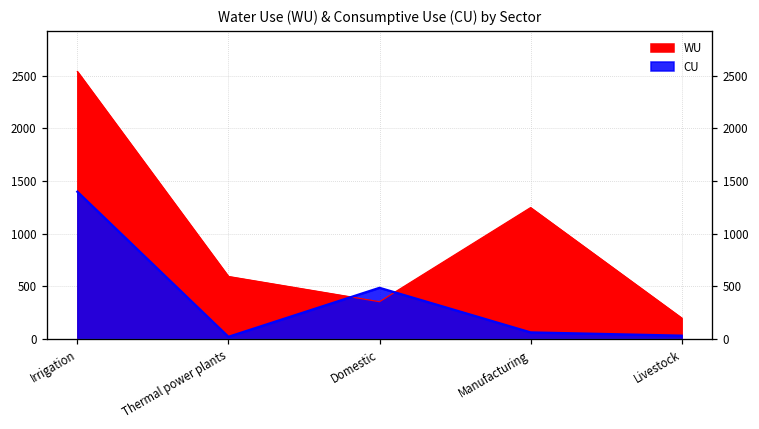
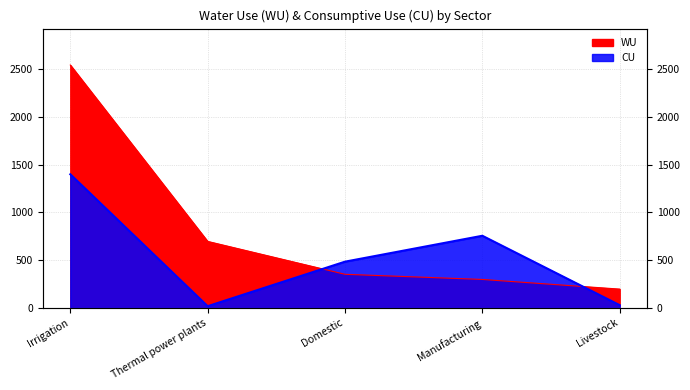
WU, Thermal power plants: 600 -> 700
WU, Manufacturing: 1200 -> 300
CU, Manufacturing: 100 -> 800
